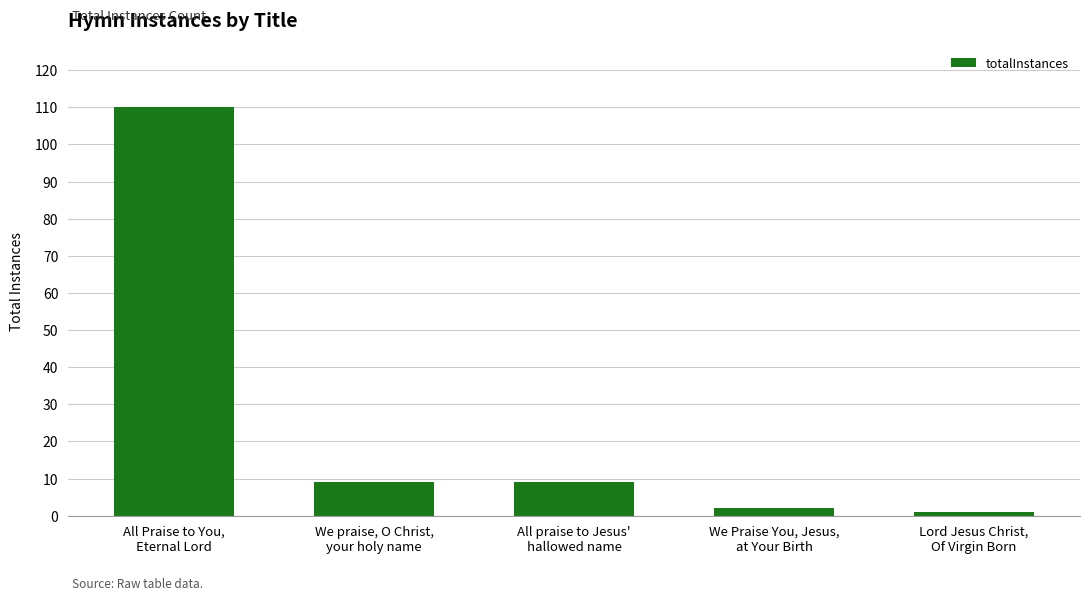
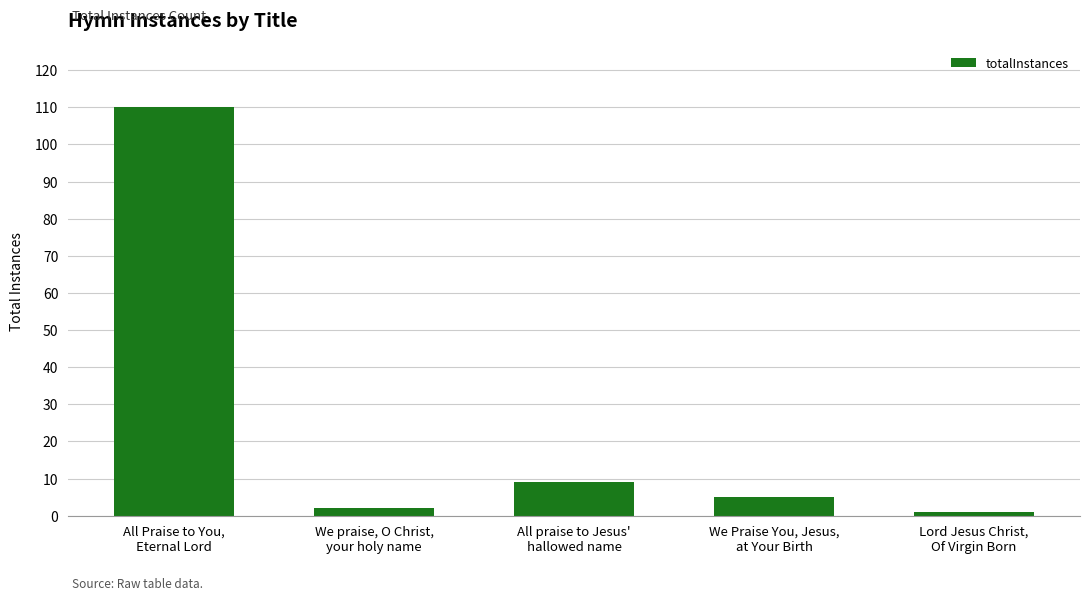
We praise, O Christ, your holy name: 9 -> 2
We Praise You, Jesus, at Your Birth: 2 -> 5
